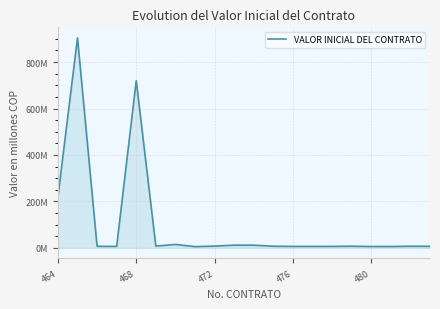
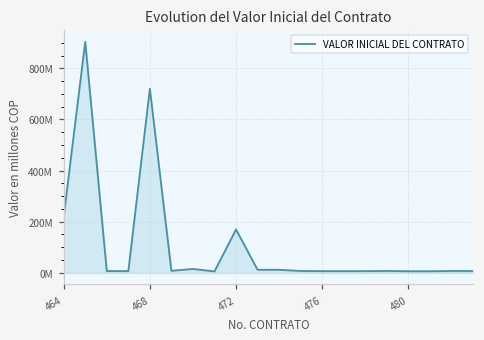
472: 10000000 -> 170000000
